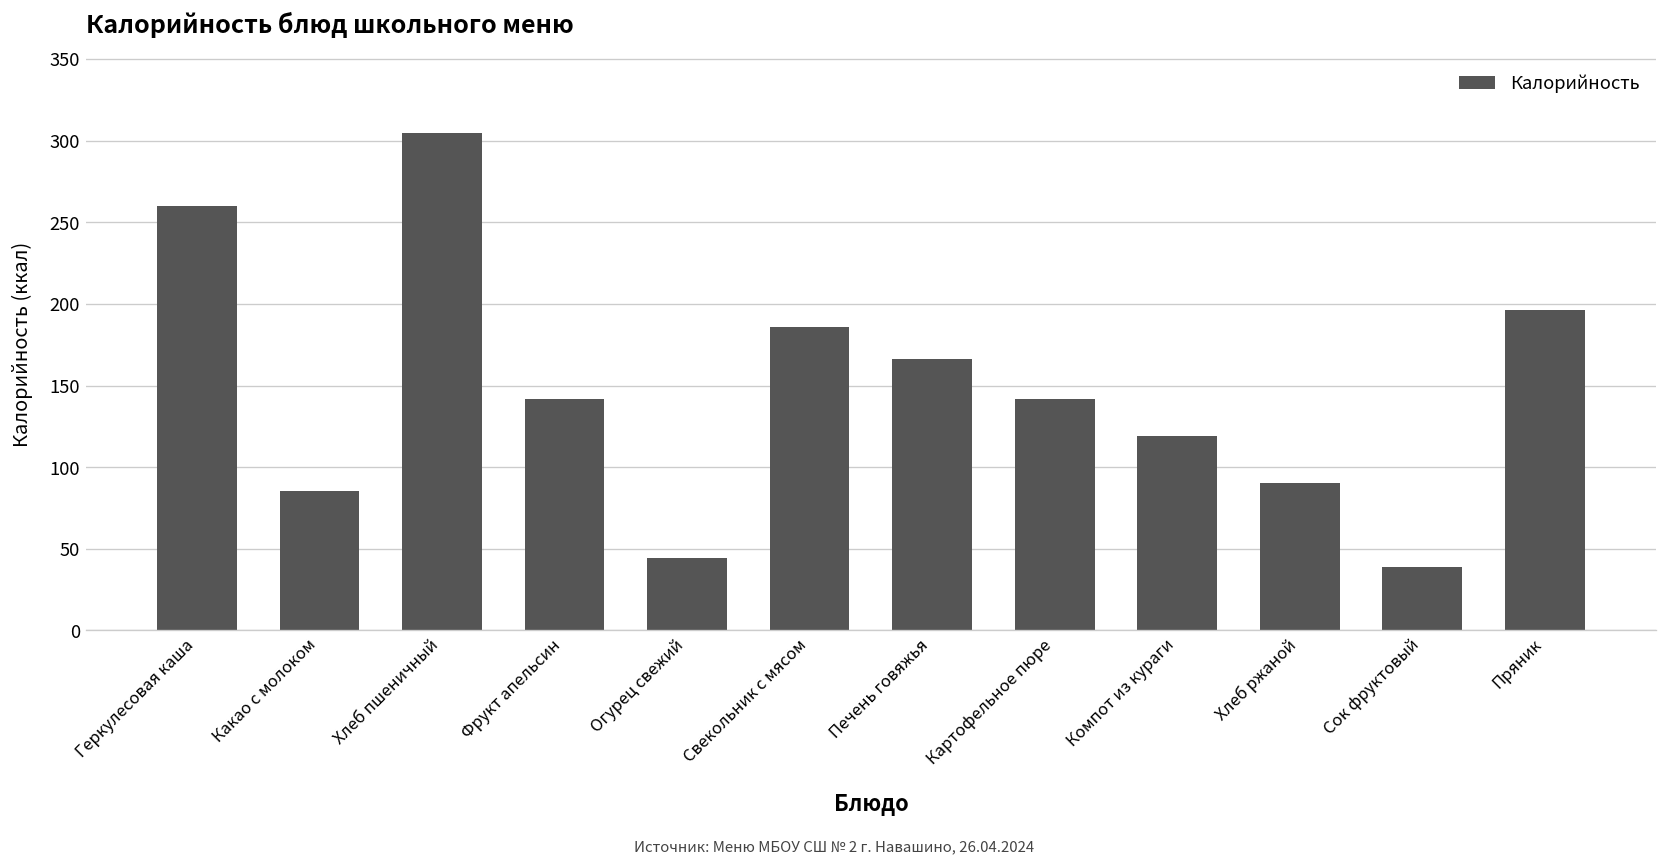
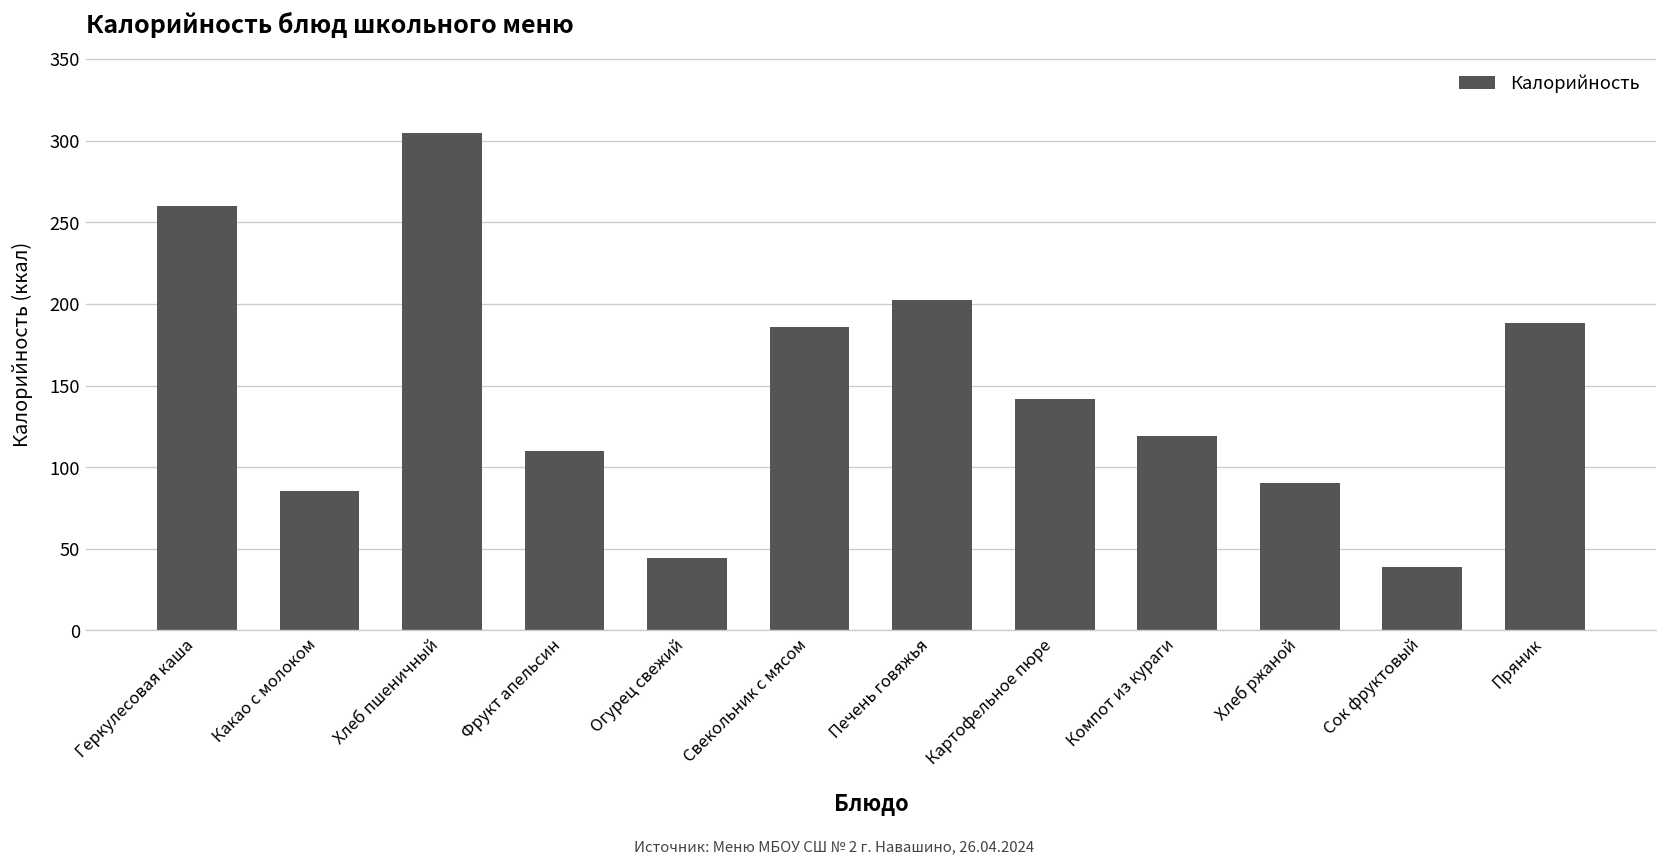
Фрукт апельсин: 142 -> 110
Печень говяжья: 166 -> 202
Пряник: 197 -> 188
